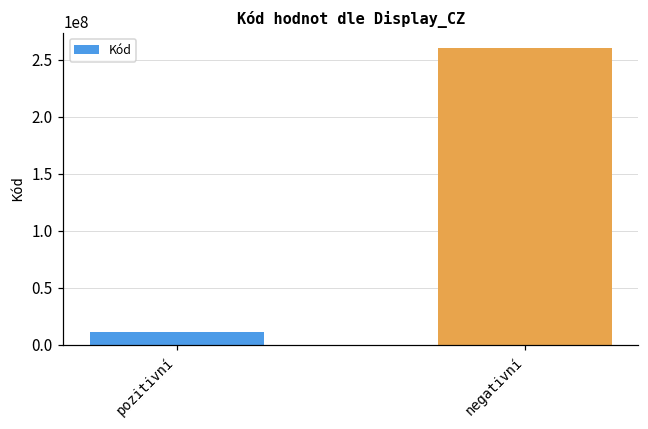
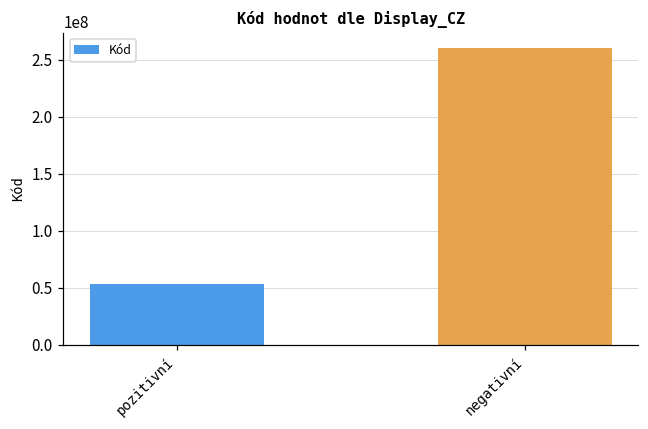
pozitivní: 11000000 -> 54000000
